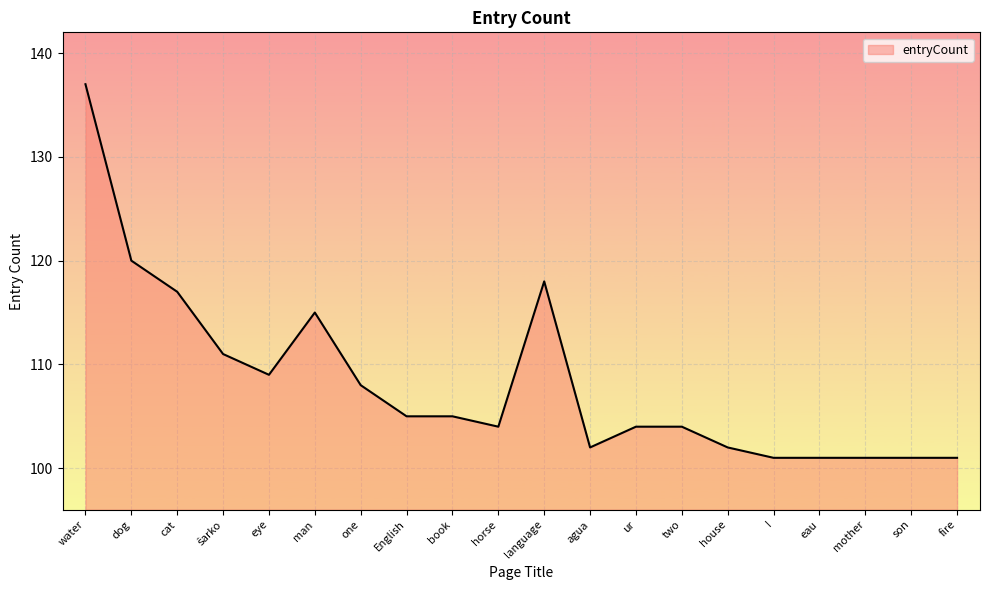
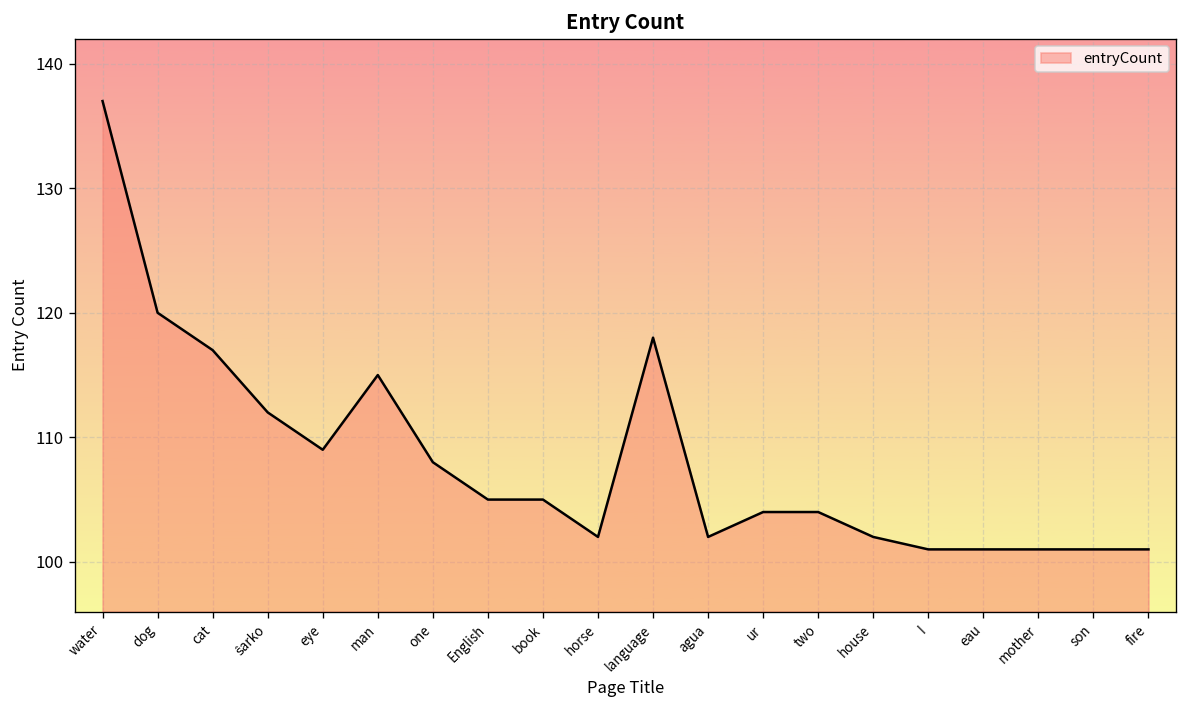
ŝarko: 111 -> 112
horse: 104 -> 102
